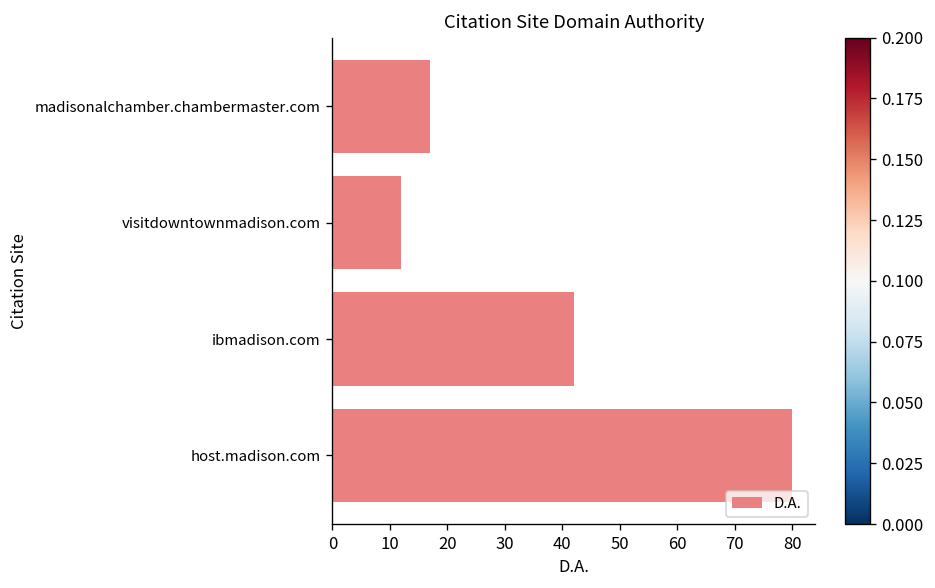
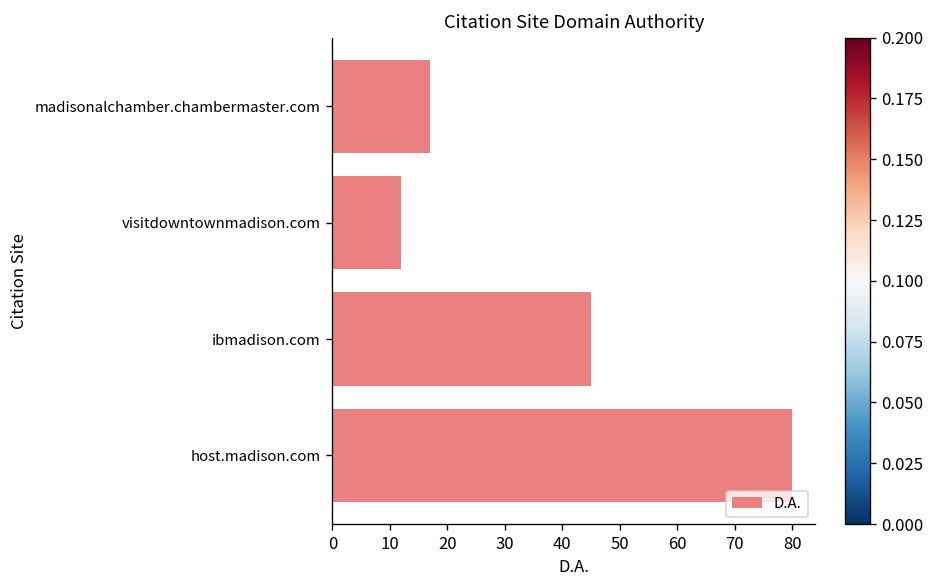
ibmadison.com: 42 -> 45
